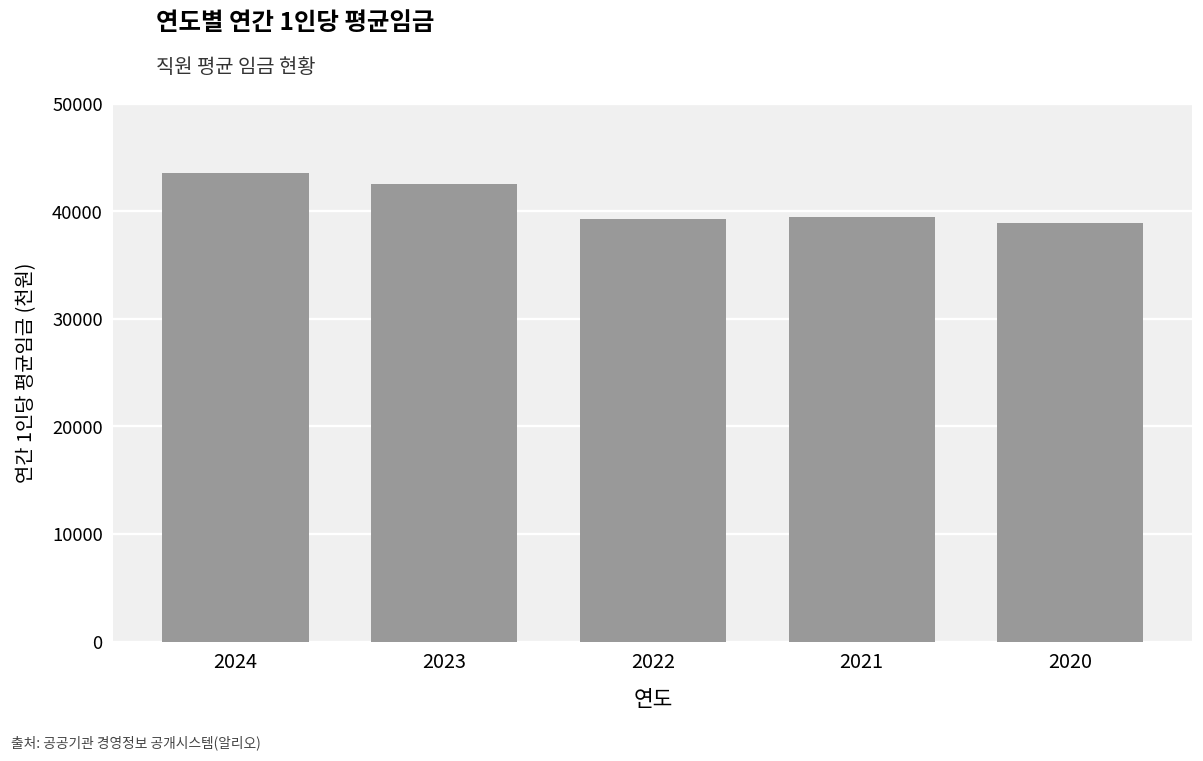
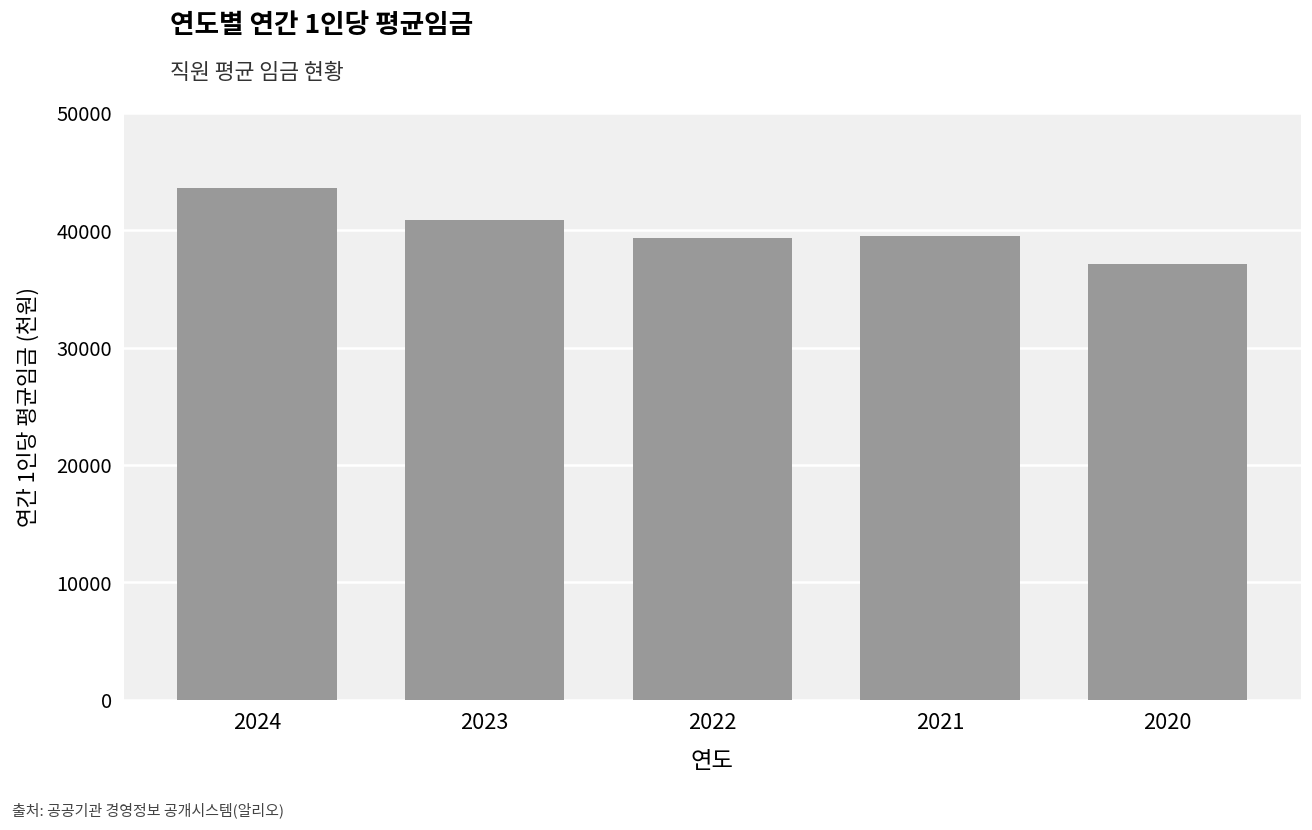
2023: 43000 -> 41000
2020: 39000 -> 37000
